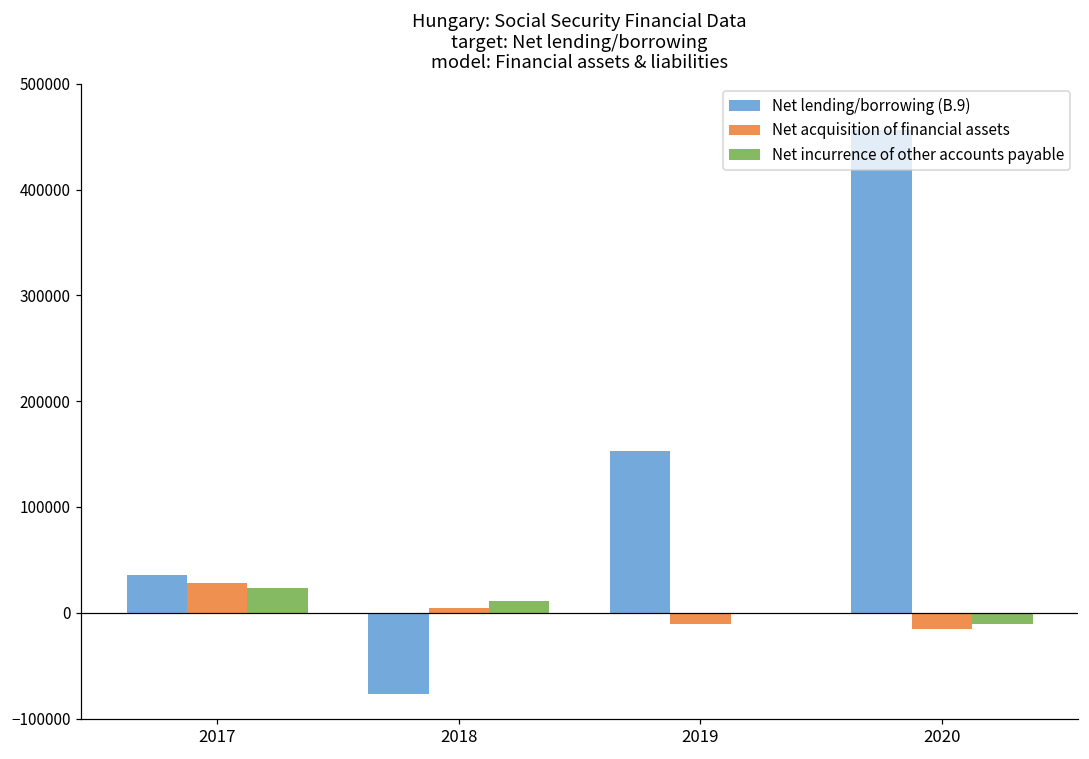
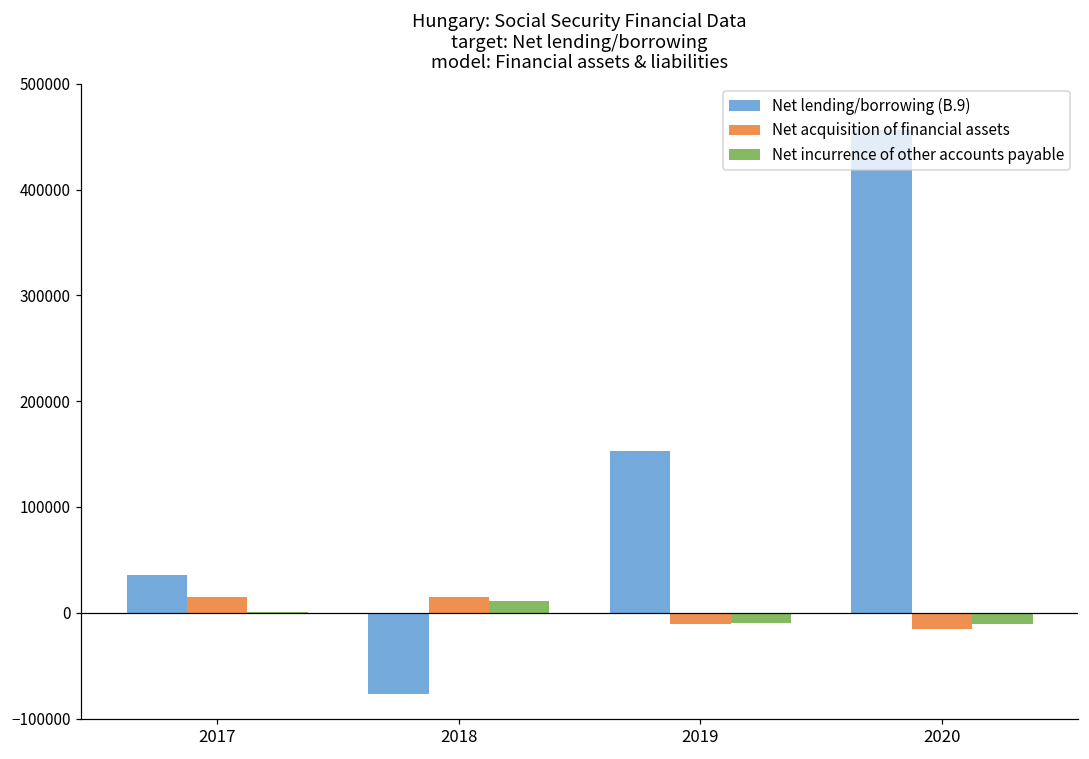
Net acquisition of financial assets, 2017: 30000 -> 10000
Net incurrence of other accounts payable, 2017: 20000 -> 0
Net acquisition of financial assets, 2018: 0 -> 20000
Net incurrence of other accounts payable, 2019: 0 -> -10000
